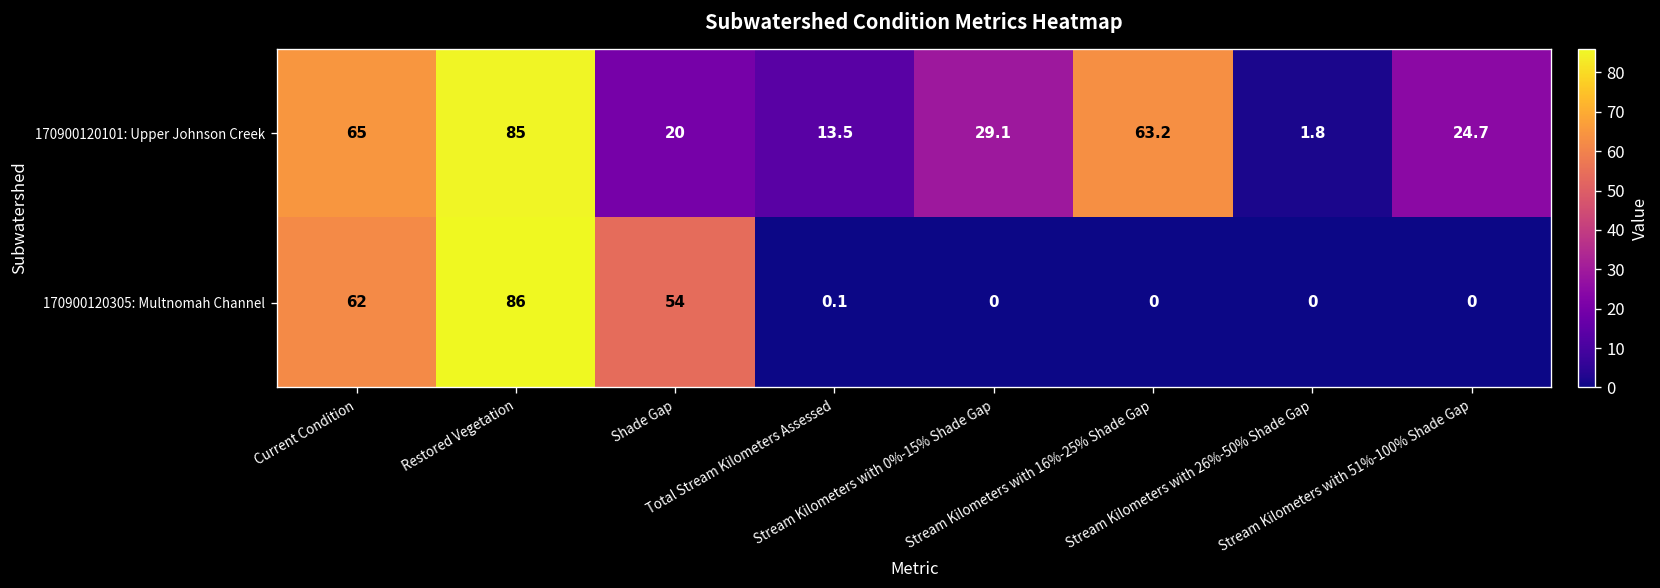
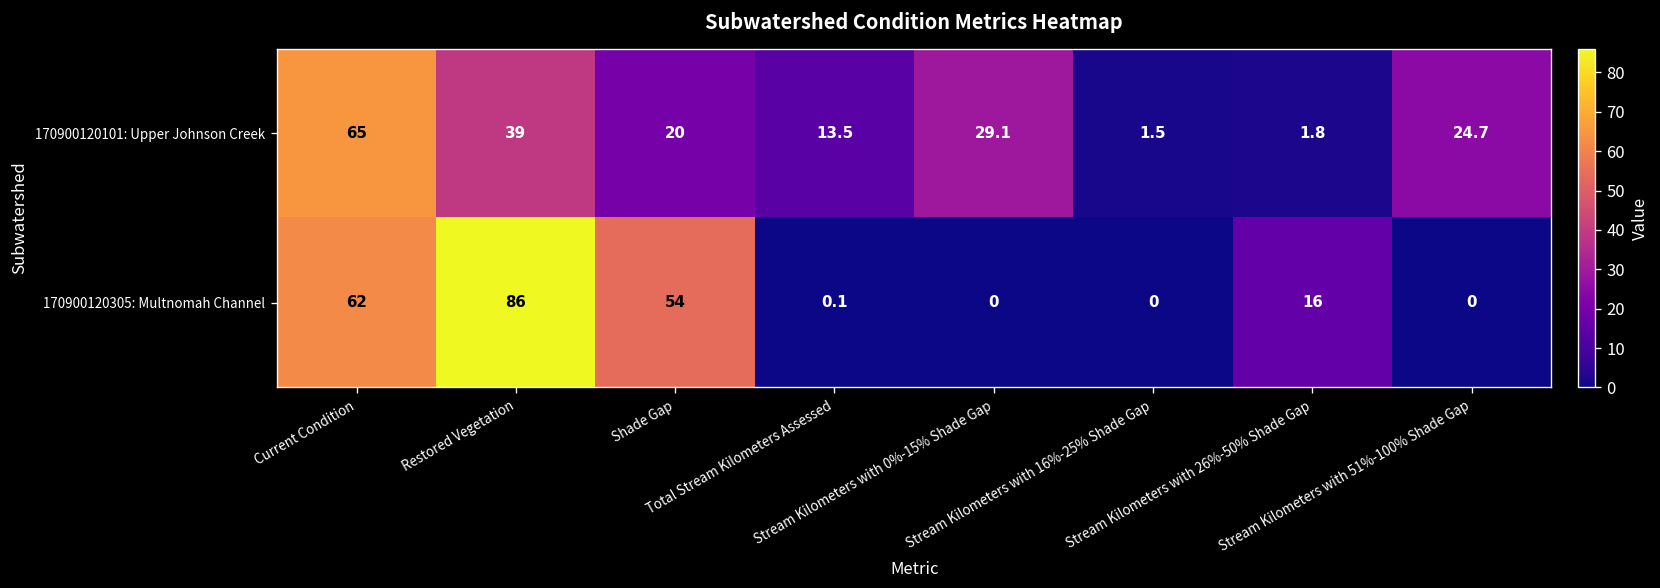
170900120101: Upper Johnson Creek, Restored Vegetation: 85 -> 39
170900120101: Upper Johnson Creek, Stream Kilometers with 16%-25% Shade Gap: 63.2 -> 1.5
170900120305: Multnomah Channel, Stream Kilometers with 26%-50% Shade Gap: 0 -> 16
